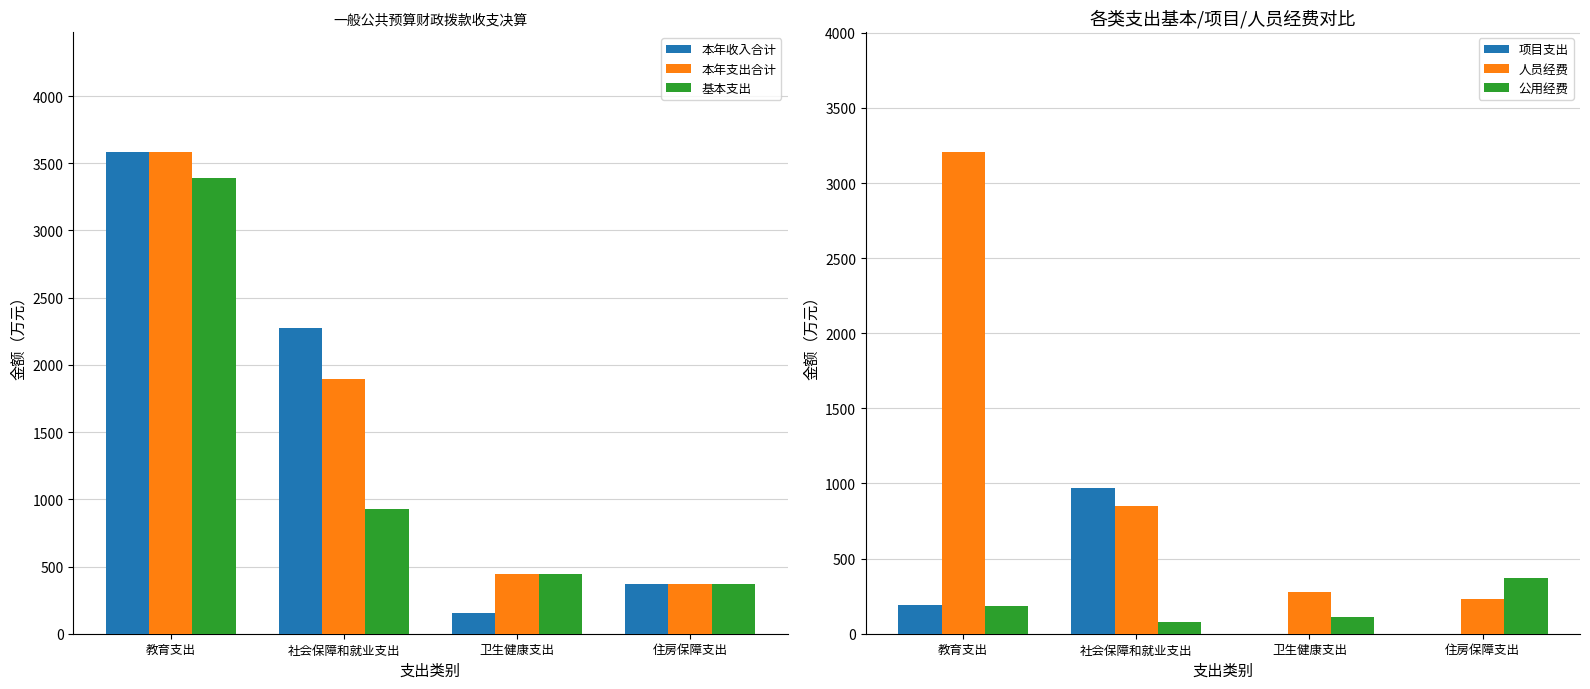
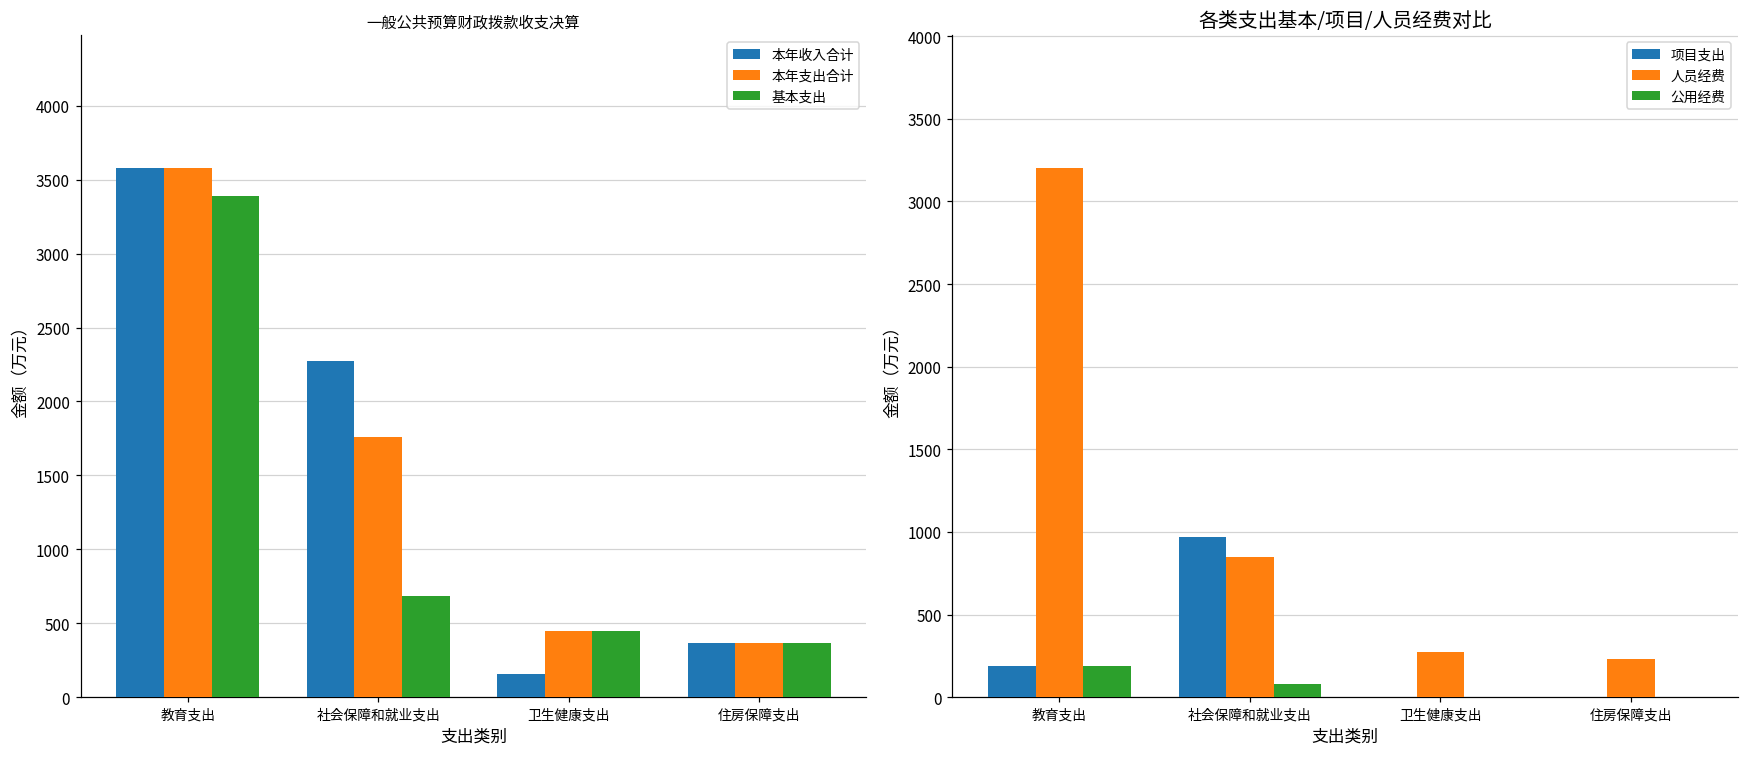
一般公共预算财政拨款收支决算, 本年支出合计, 社会保障和就业支出: 1900 -> 1760
一般公共预算财政拨款收支决算, 基本支出, 社会保障和就业支出: 930 -> 680
各类支出基本/项目/人员经费对比, 公用经费, 卫生健康支出: 110 -> 0
各类支出基本/项目/人员经费对比, 公用经费, 住房保障支出: 370 -> 0
